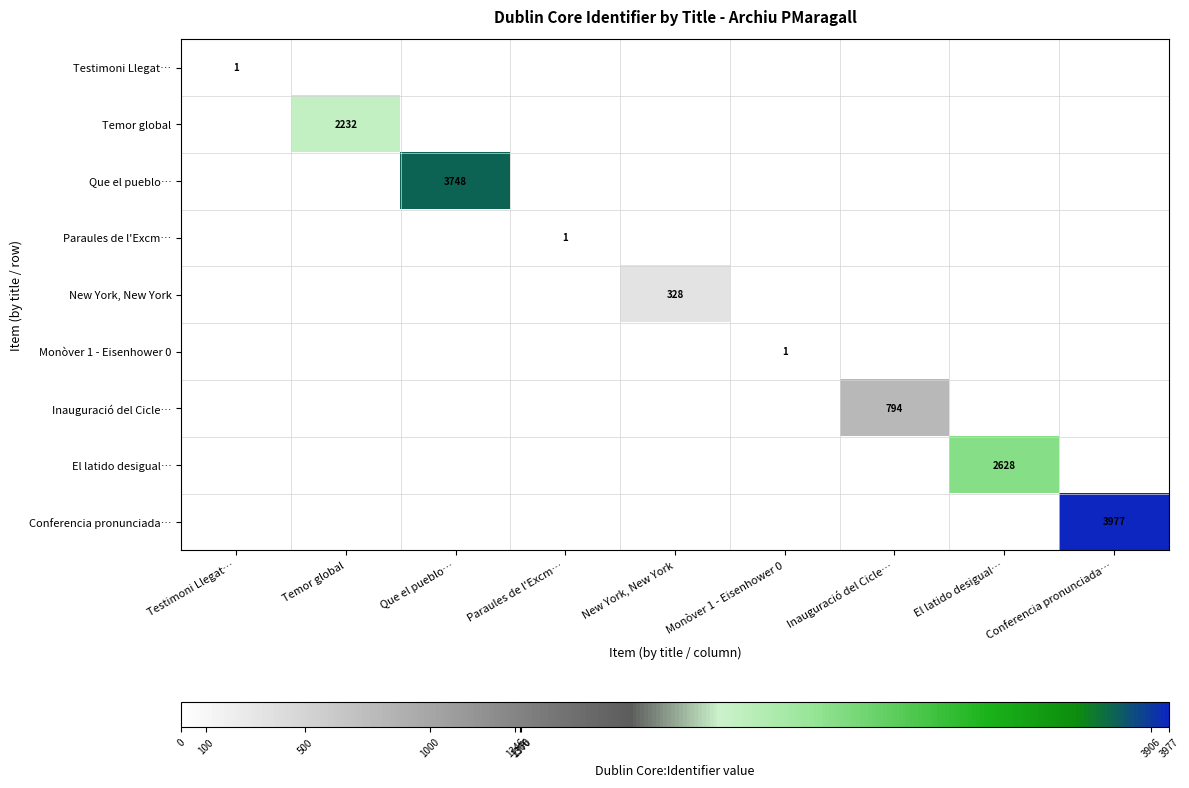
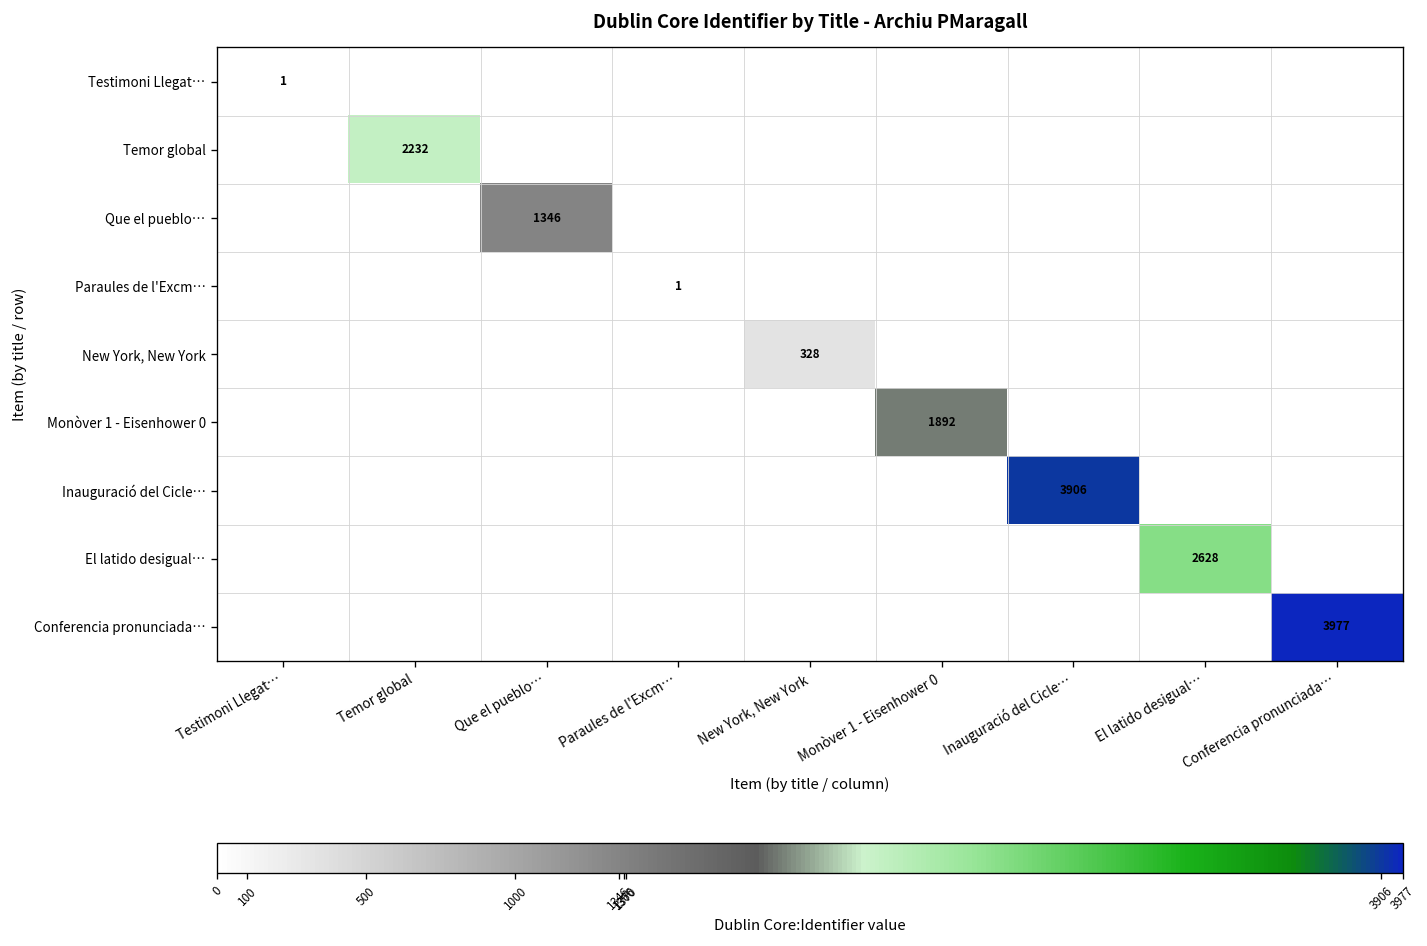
Que el pueblo…, Que el pueblo…: 3748 -> 1346
Monòver 1 - Eisenhower 0, Monòver 1 - Eisenhower 0: 1 -> 1892
Inauguració del Cicle…, Inauguració del Cicle…: 794 -> 3906
